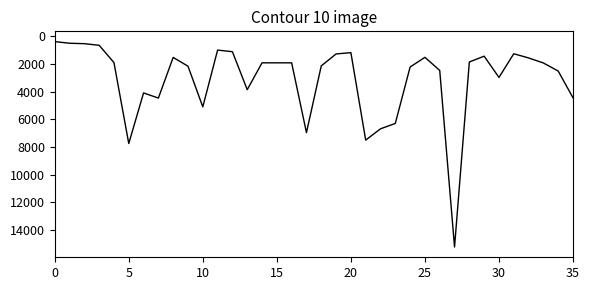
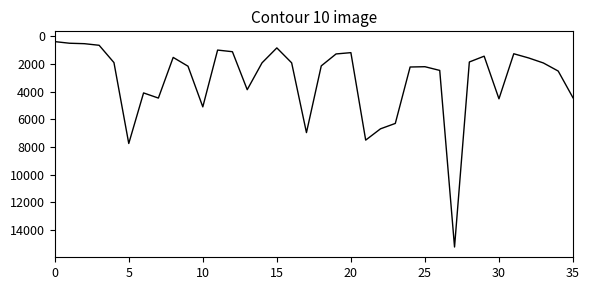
15: 1900 -> 800
25: 1500 -> 2200
30: 3000 -> 4500
